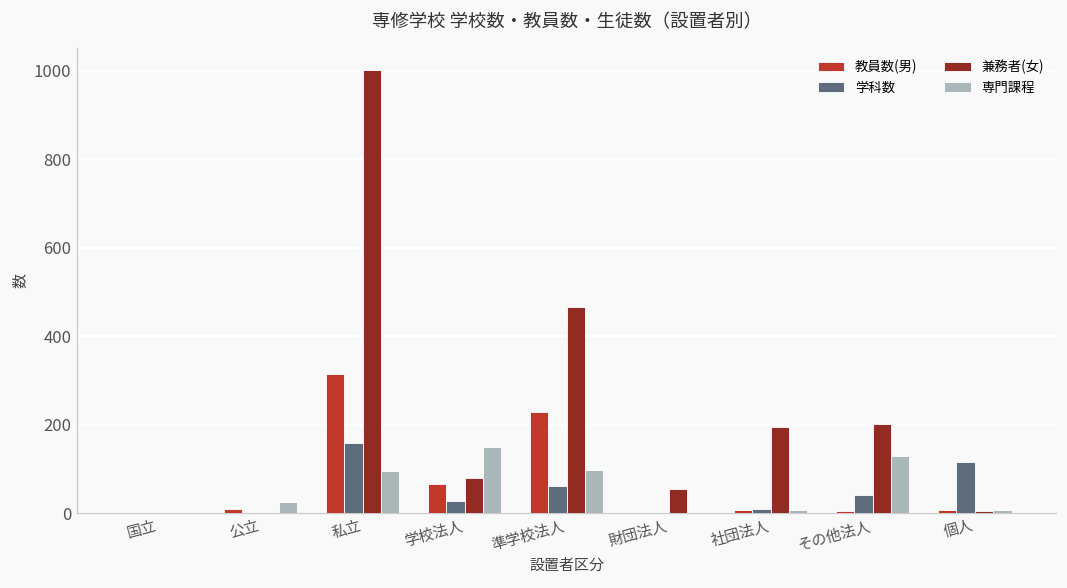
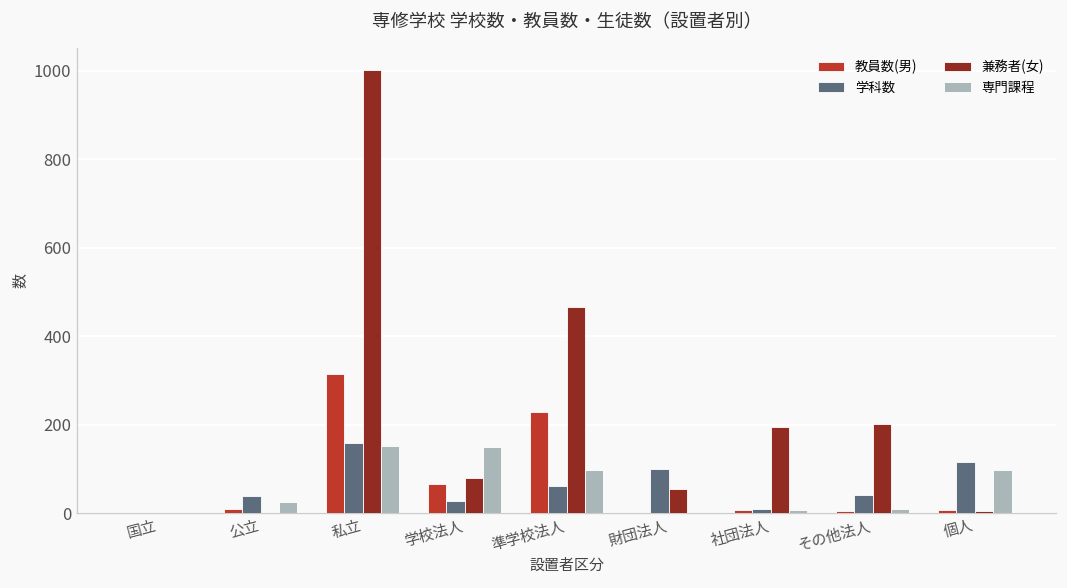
学科数, 公立: 0 -> 40
専門課程, 私立: 100 -> 150
学科数, 財団法人: 0 -> 100
専門課程, その他法人: 130 -> 10
専門課程, 個人: 10 -> 100
